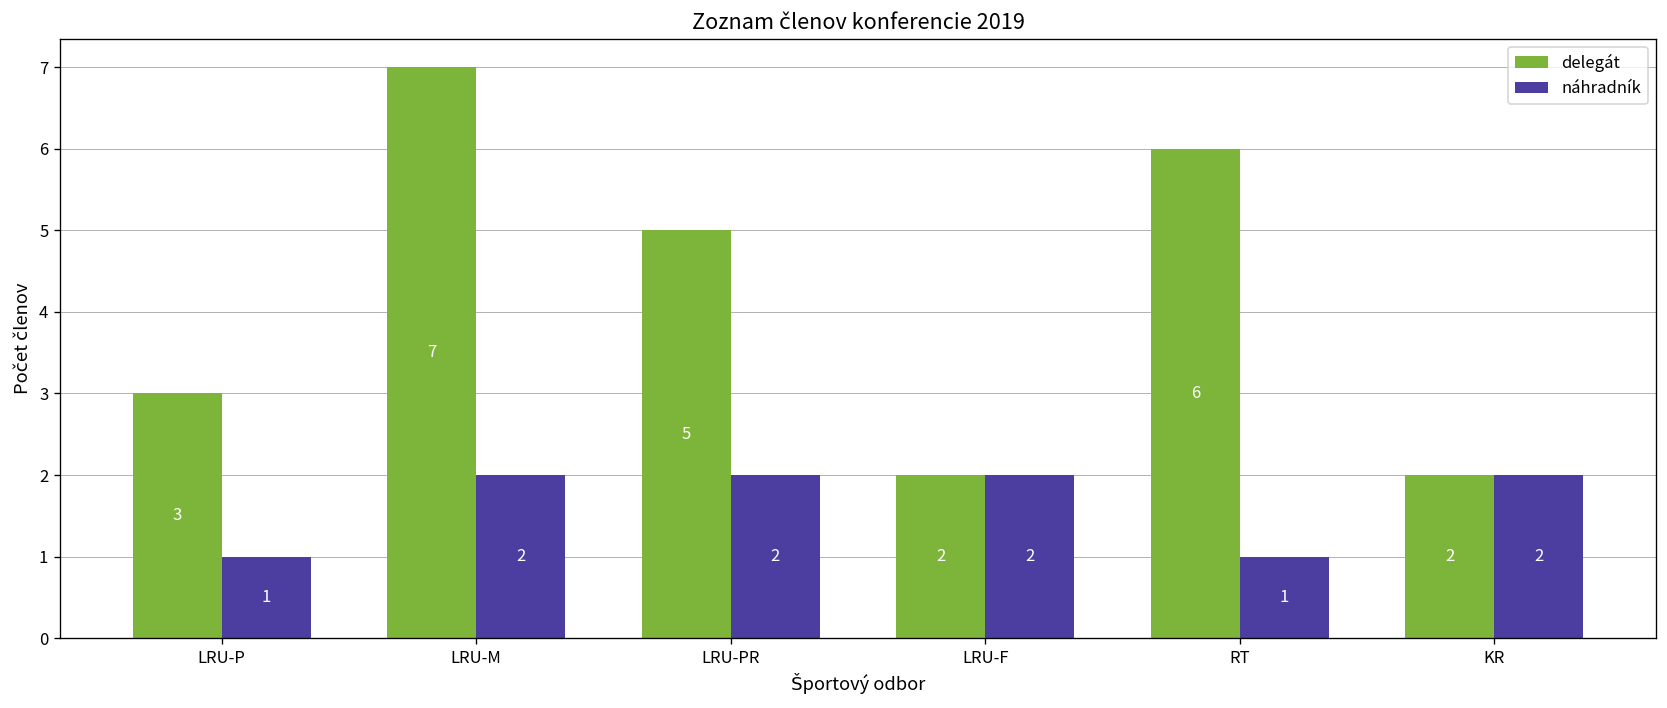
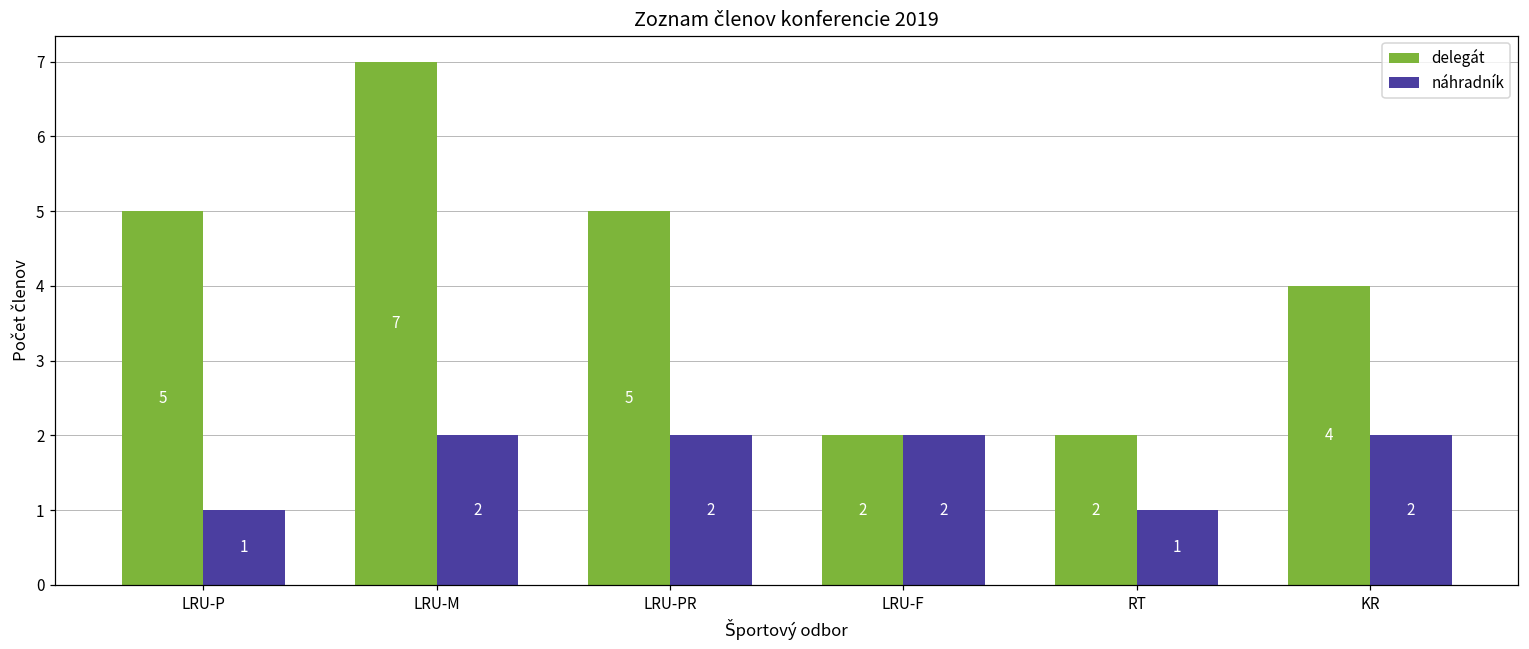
delegát, LRU-P: 3 -> 5
delegát, RT: 6 -> 2
delegát, KR: 2 -> 4
